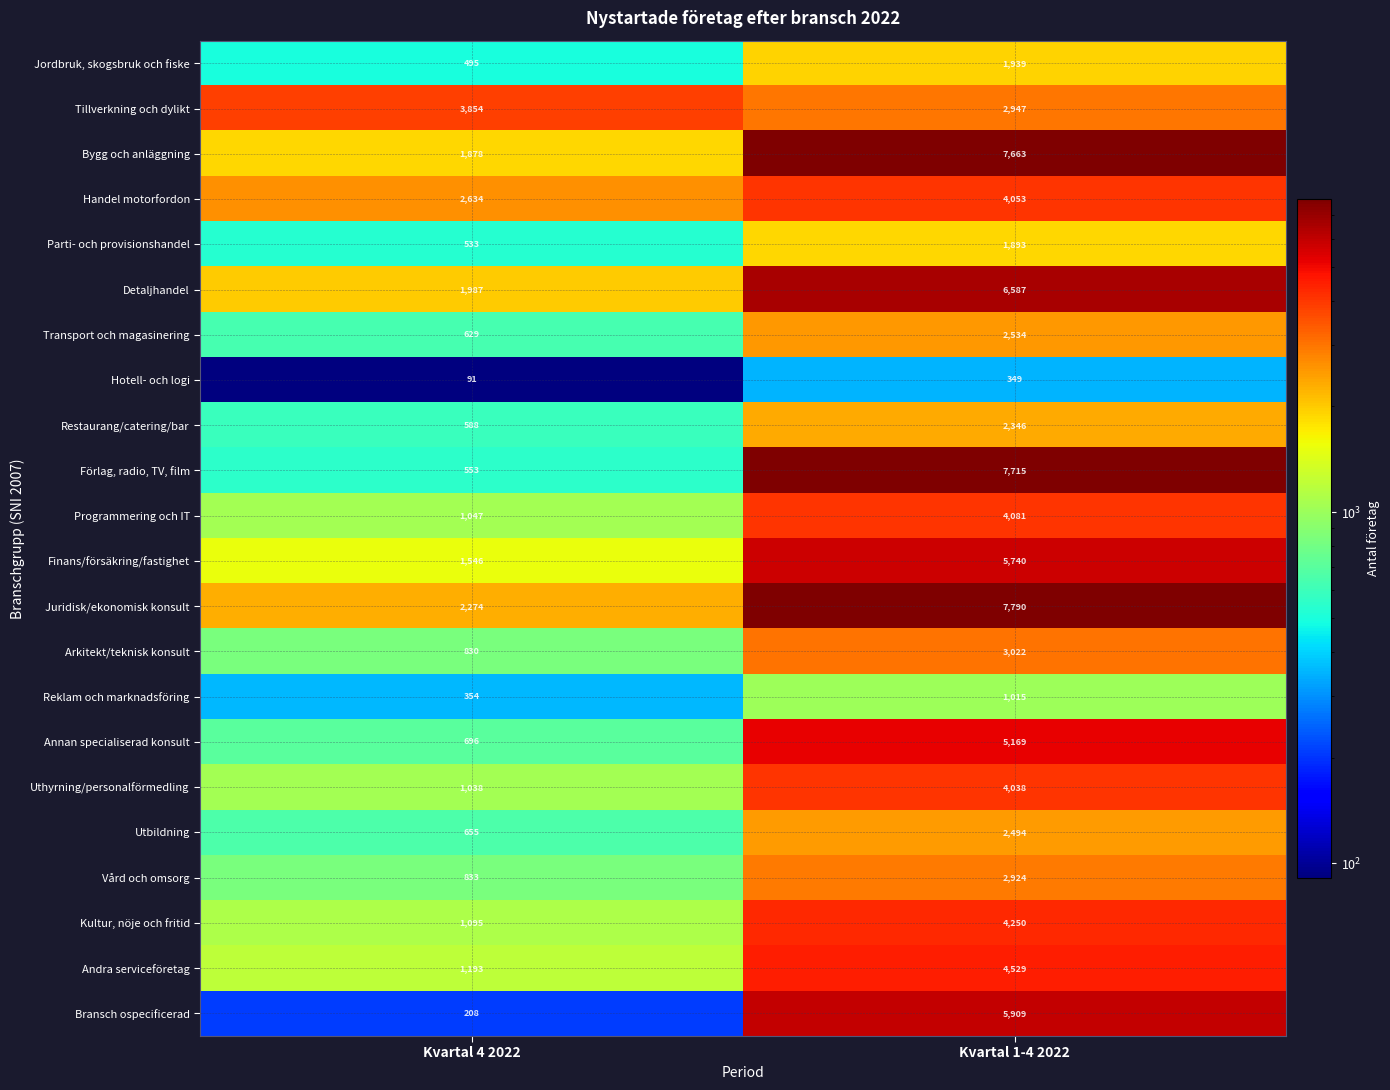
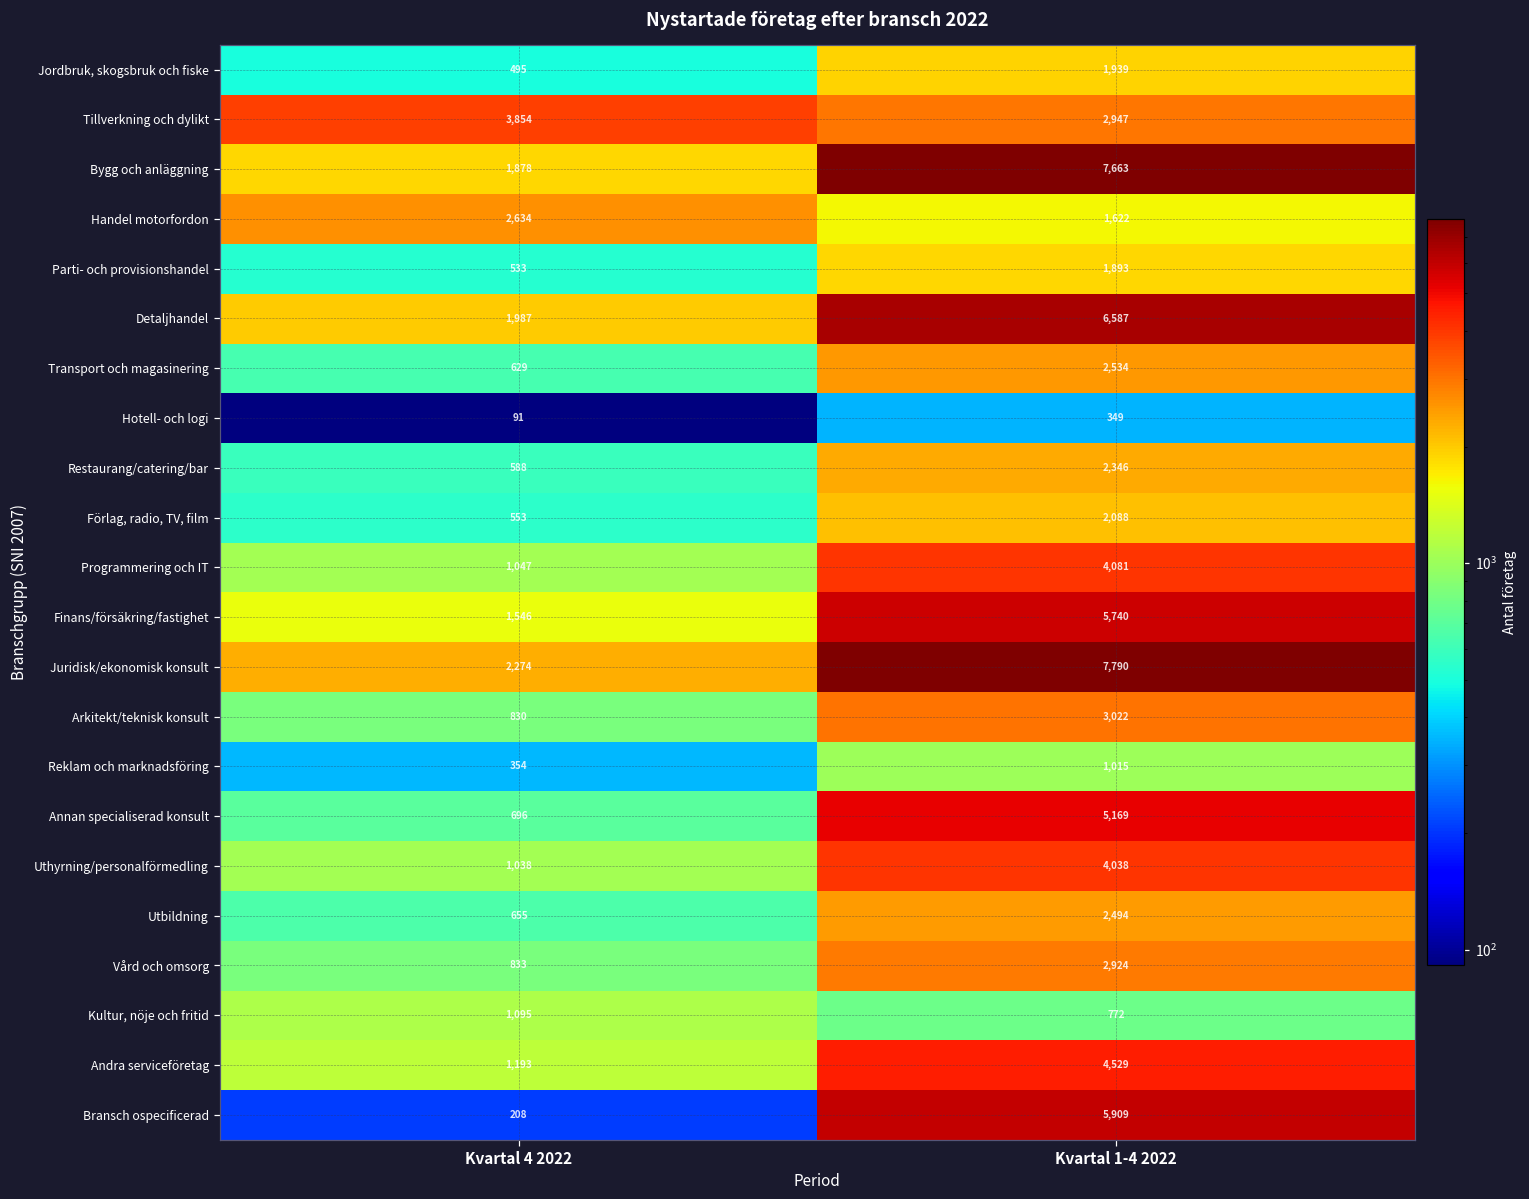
Handel motorfordon, Kvartal 1-4 2022: 4,053 -> 1,622
Förlag, radio, TV, film, Kvartal 1-4 2022: 7,715 -> 2,088
Kultur, nöje och fritid, Kvartal 1-4 2022: 4,250 -> 772
